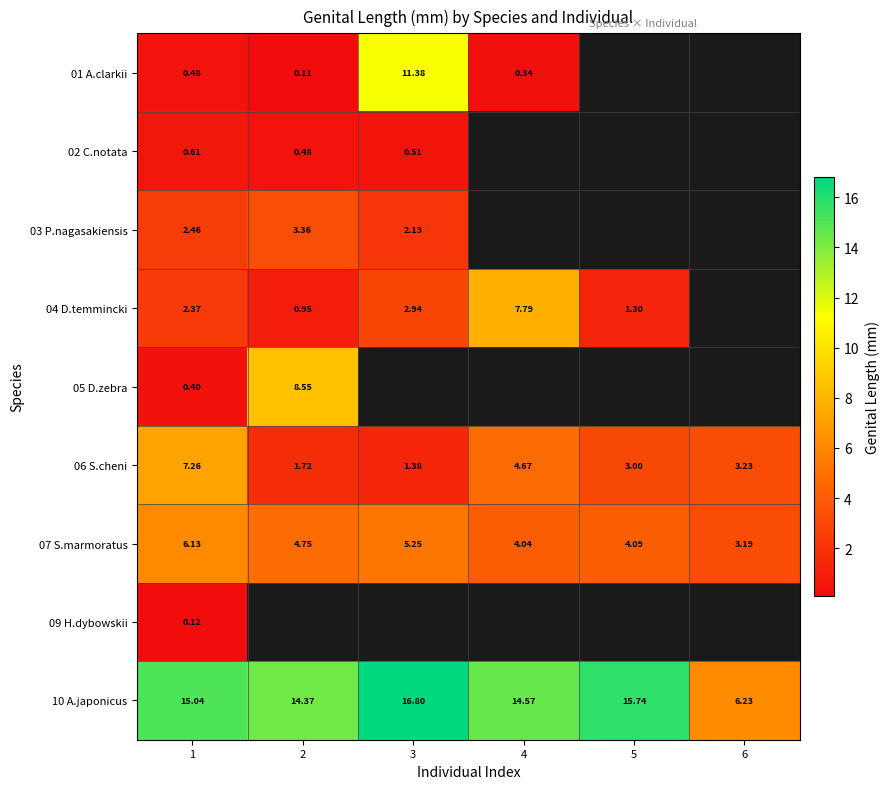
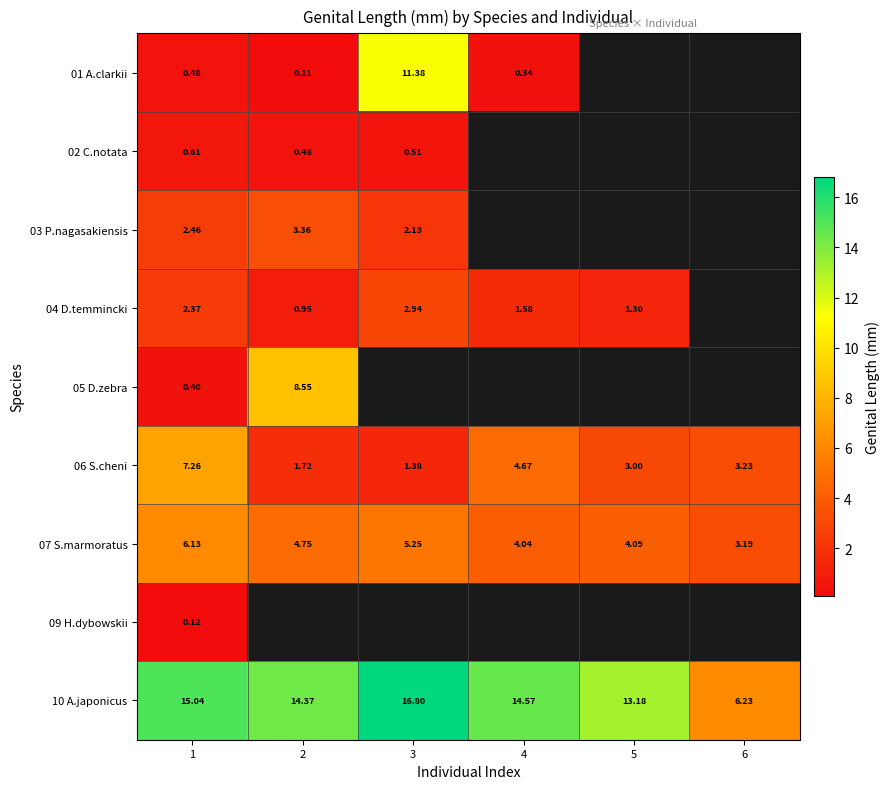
04 D.temmincki, 4: 7.79 -> 1.58
10 A.japonicus, 5: 15.74 -> 13.18
